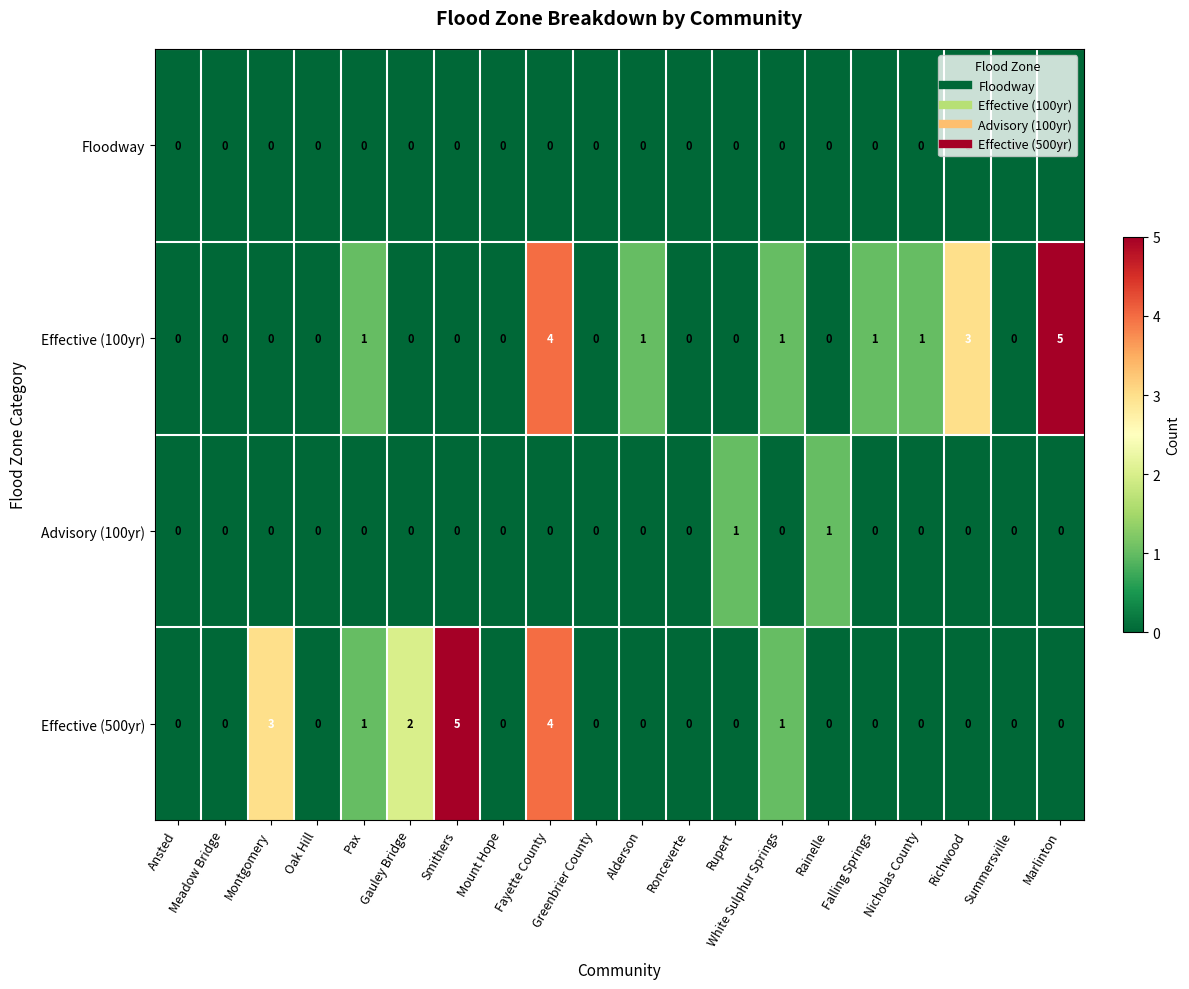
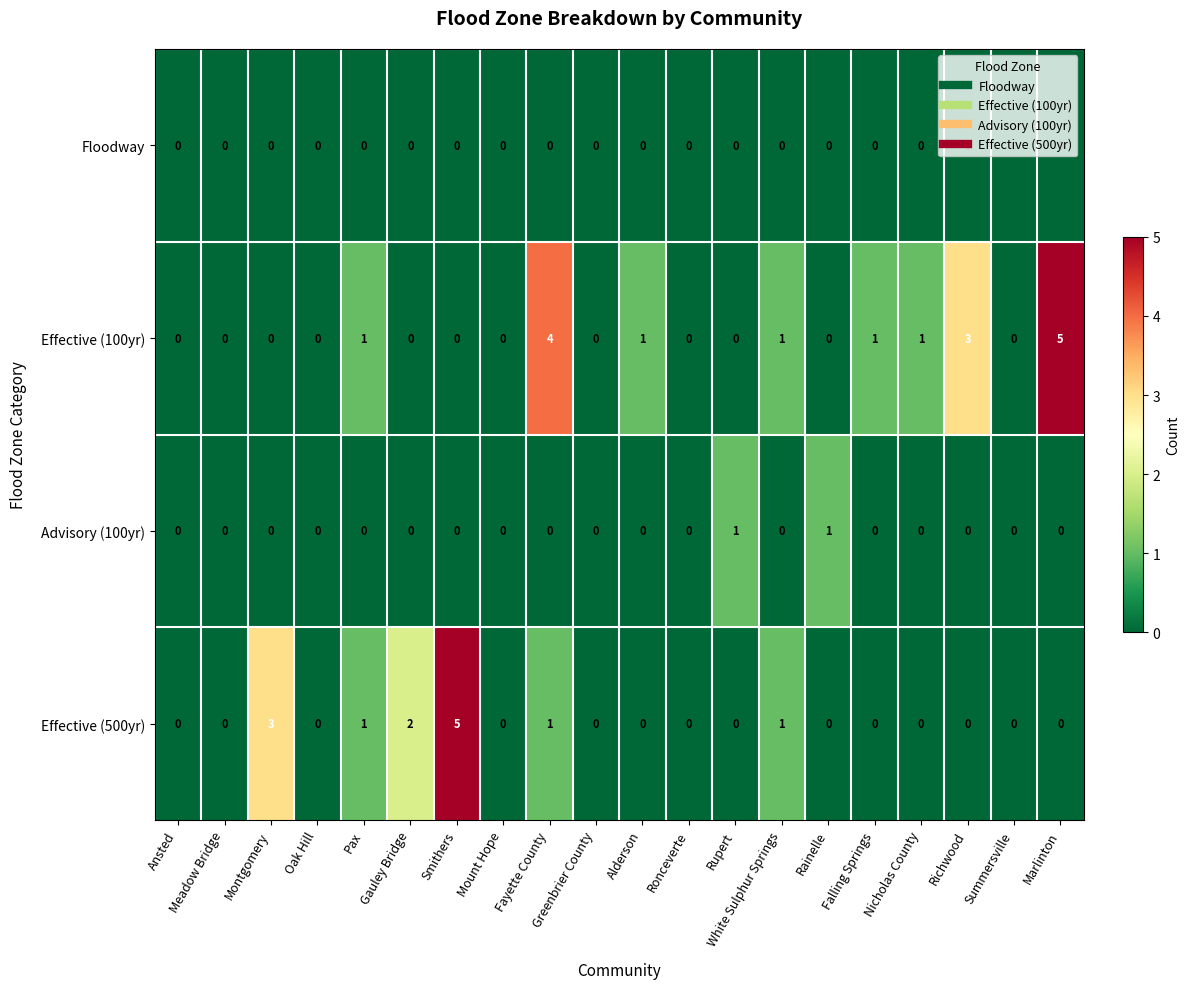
Effective (500yr), Fayette County: 4 -> 1
